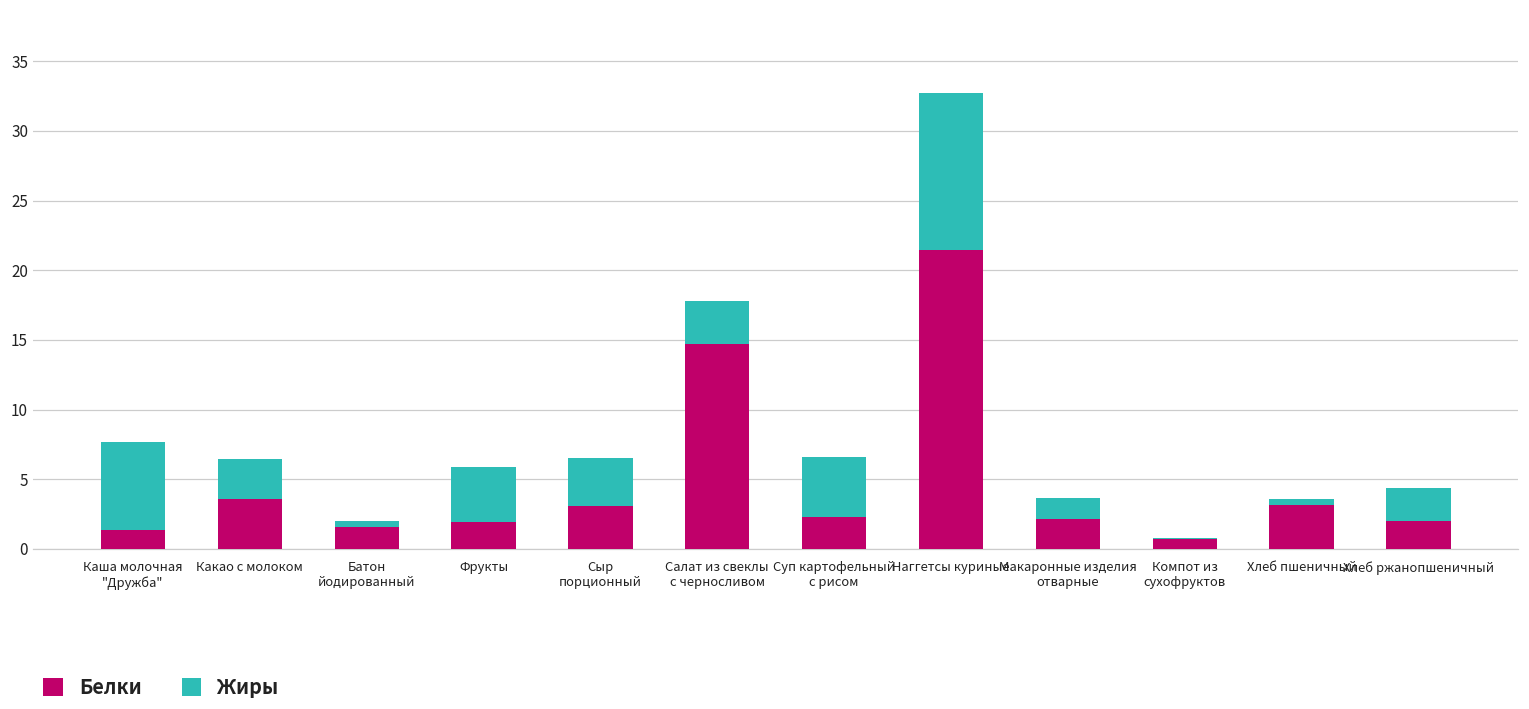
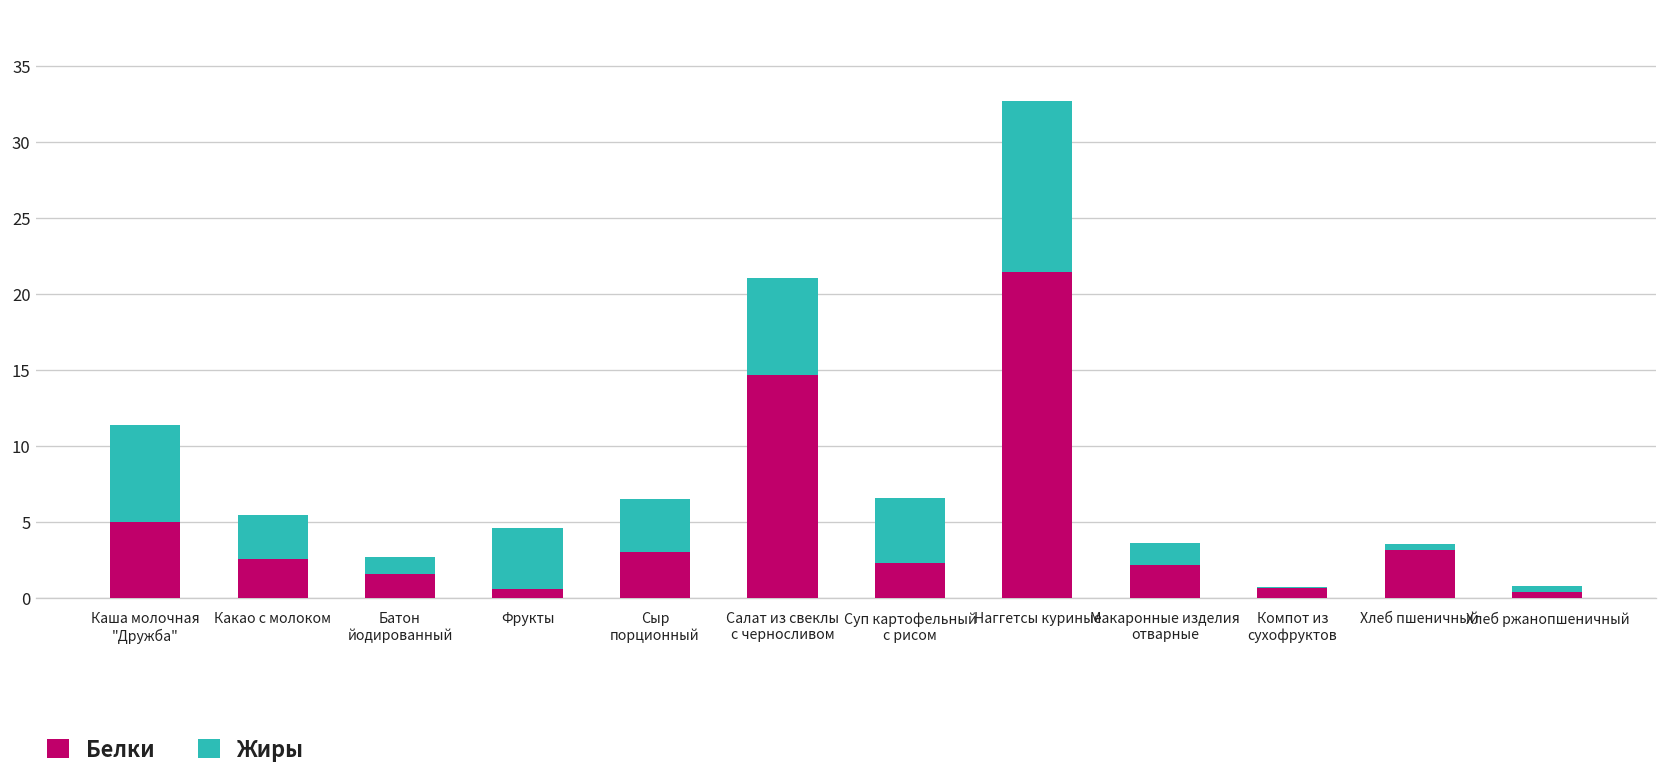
Белки, Каша молочная "Дружба": 1.3 -> 5.0
Белки, Какао с молоком: 3.6 -> 2.6
Жиры, Батон йодированный: 0.4 -> 1.1
Белки, Фрукты: 1.9 -> 0.6
Жиры, Салат из свеклы с черносливом: 3.1 -> 6.4
Белки, Хлеб ржанопшеничный: 2.0 -> 0.4
Жиры, Хлеб ржанопшеничный: 2.4 -> 0.4
